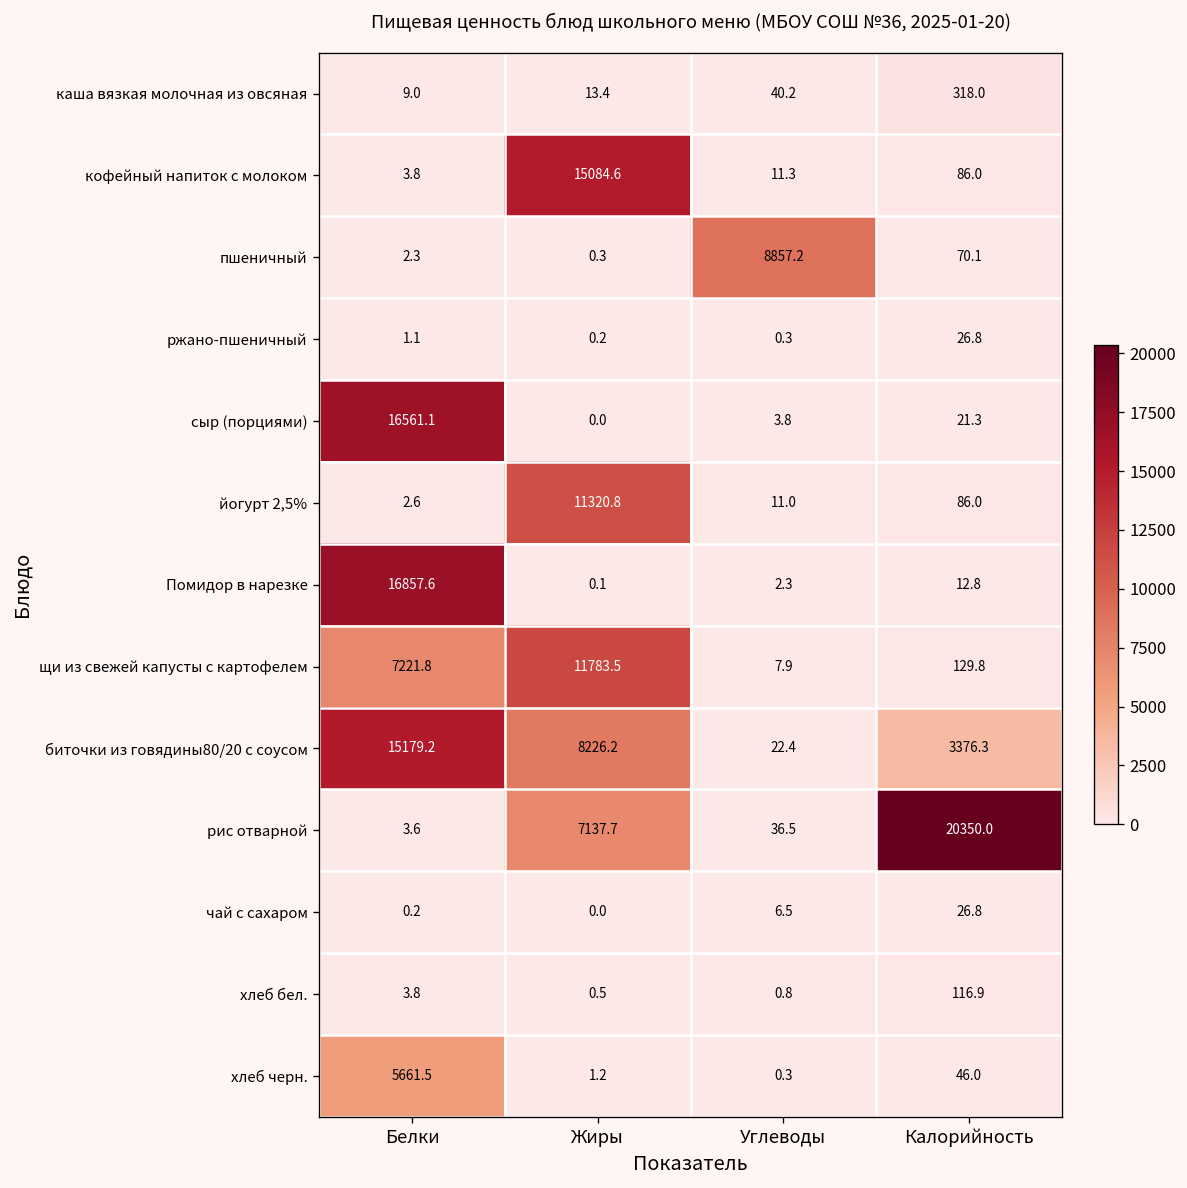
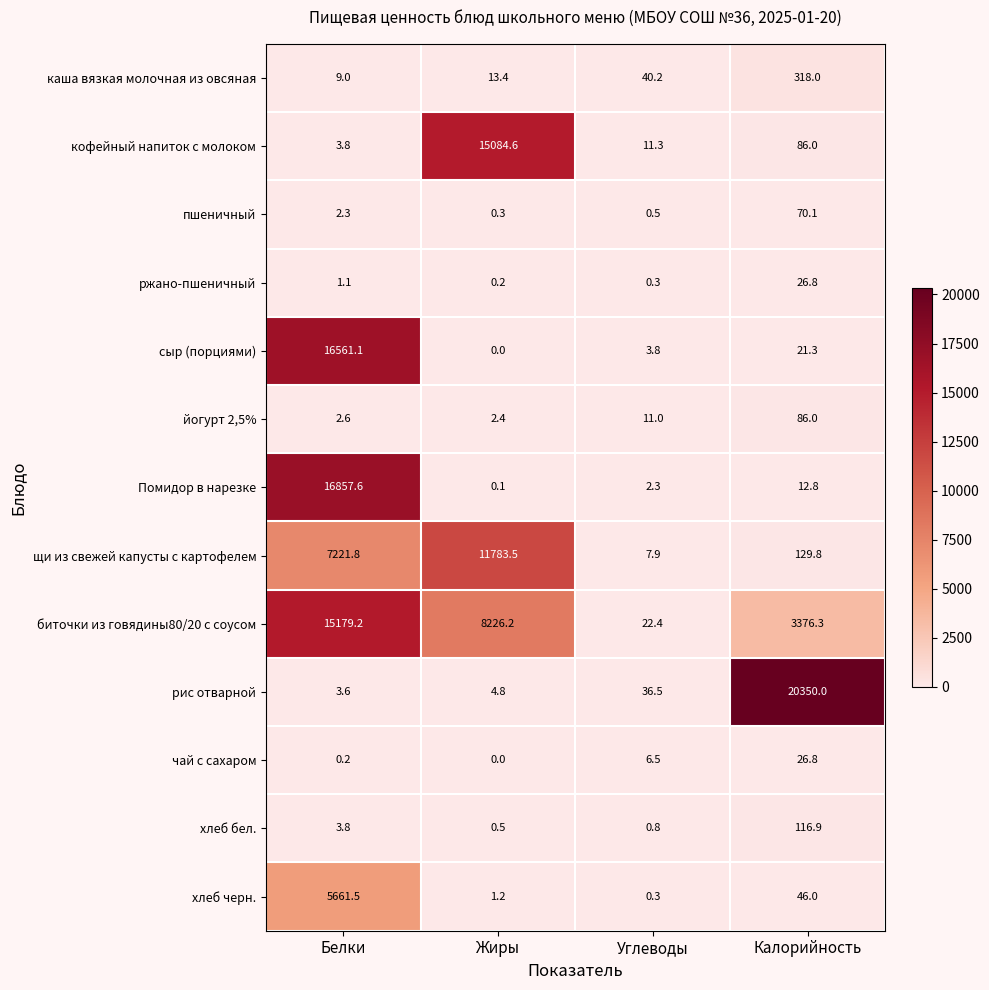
пшеничный, Углеводы: 8857.2 -> 0.5
йогурт 2,5%, Жиры: 11320.8 -> 2.4
рис отварной, Жиры: 7137.7 -> 4.8
